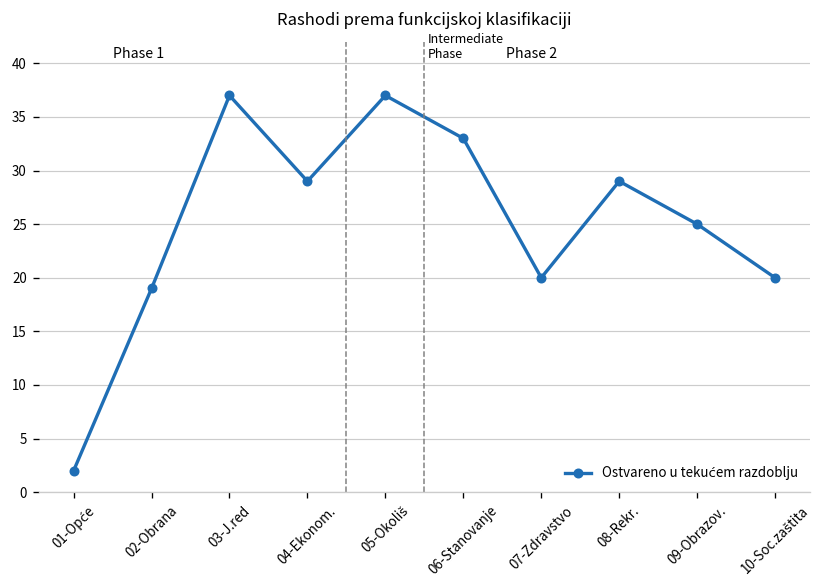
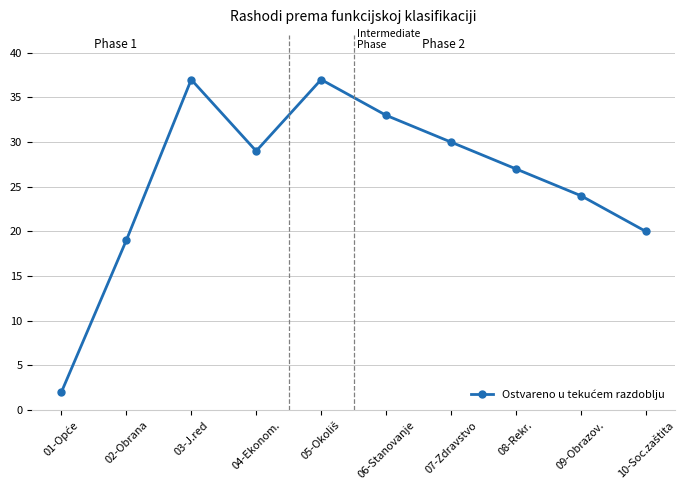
07-Zdravstvo: 20 -> 30
08-Rekr.: 29 -> 27
09-Obrazov.: 25 -> 24
